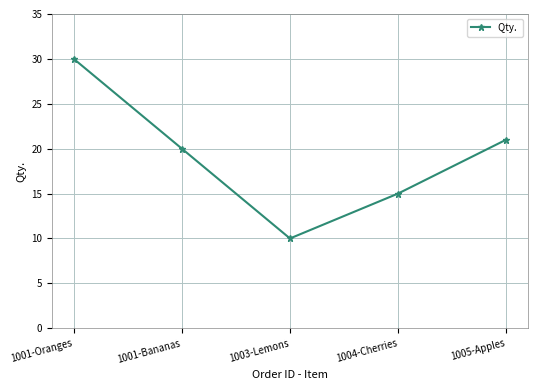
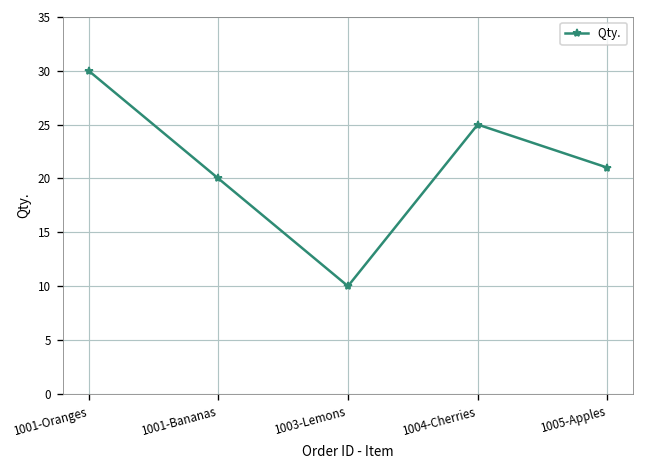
1004-Cherries: 15 -> 25
